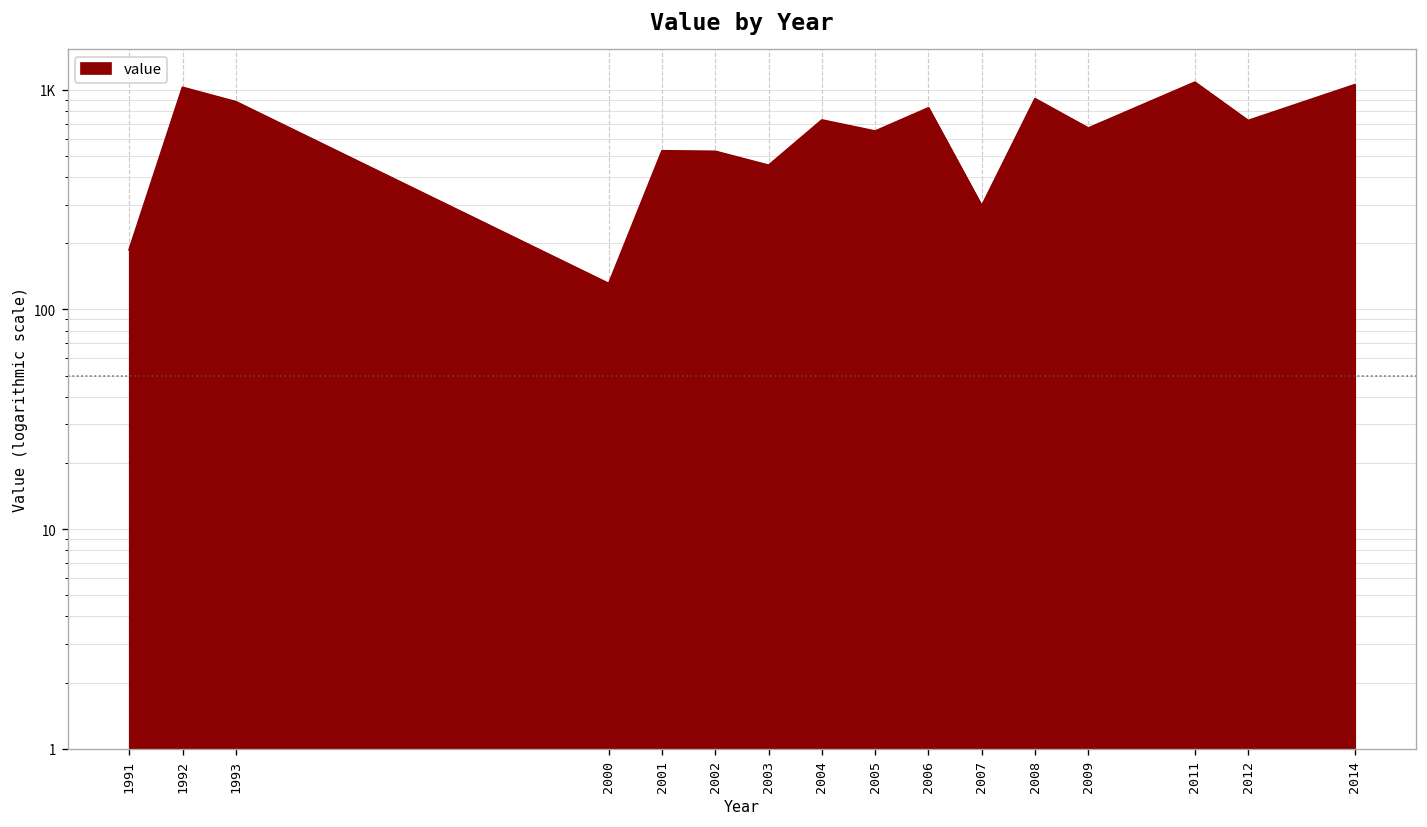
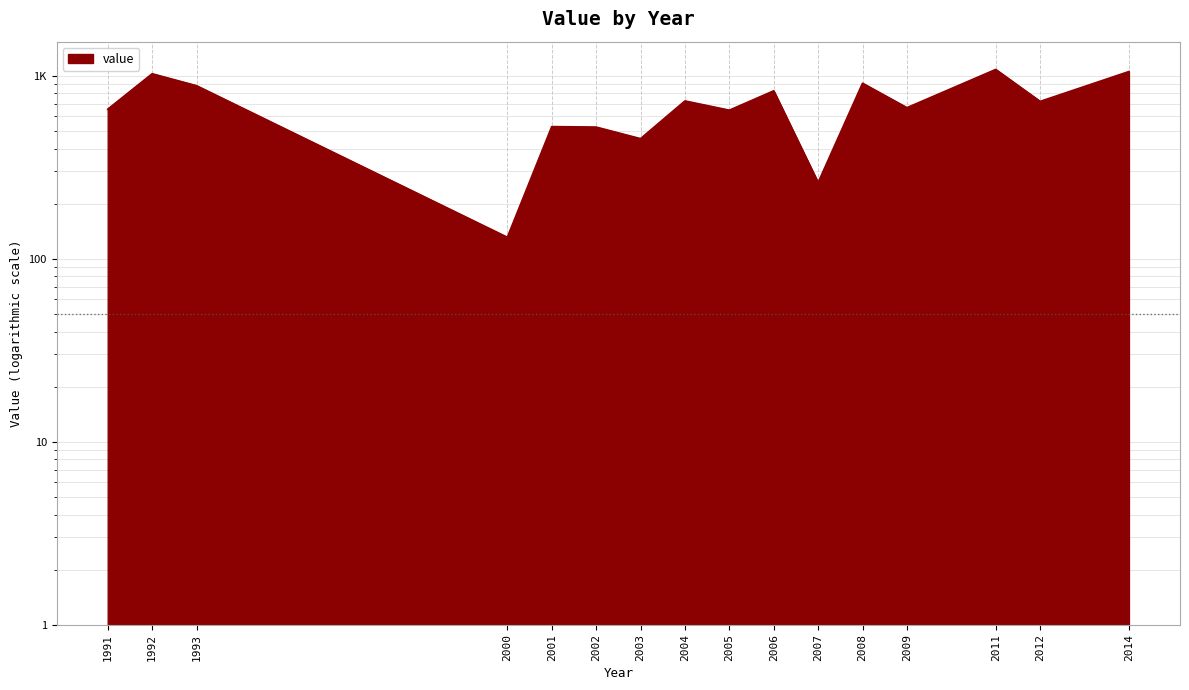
1991: 190 -> 660
2007: 300 -> 260
